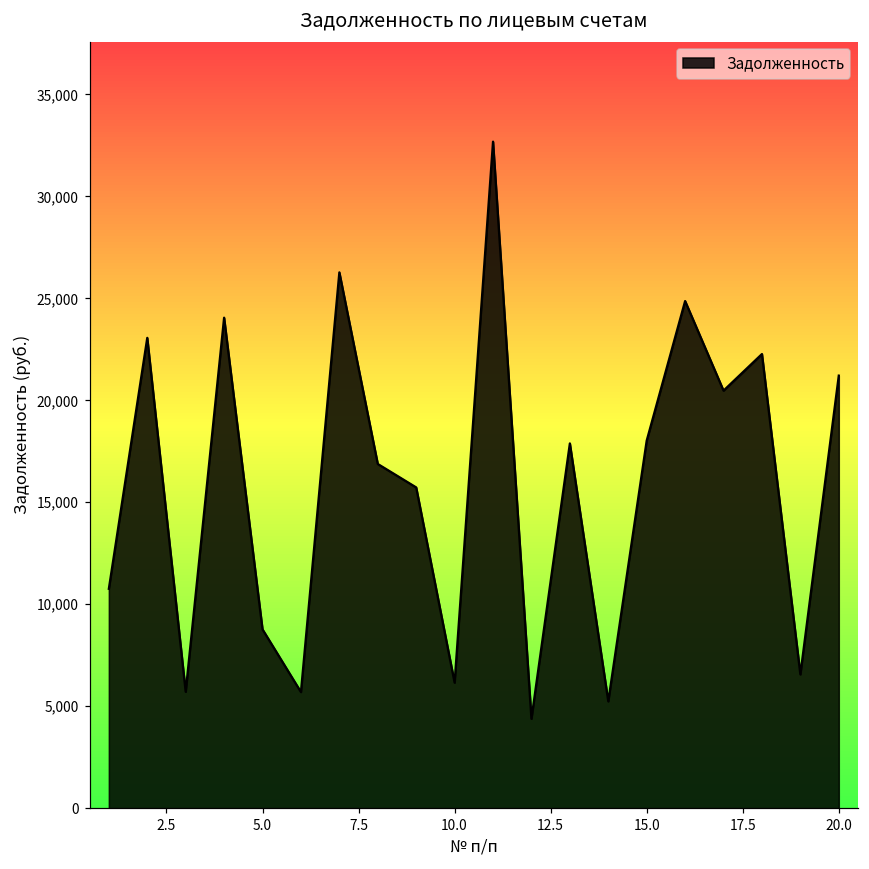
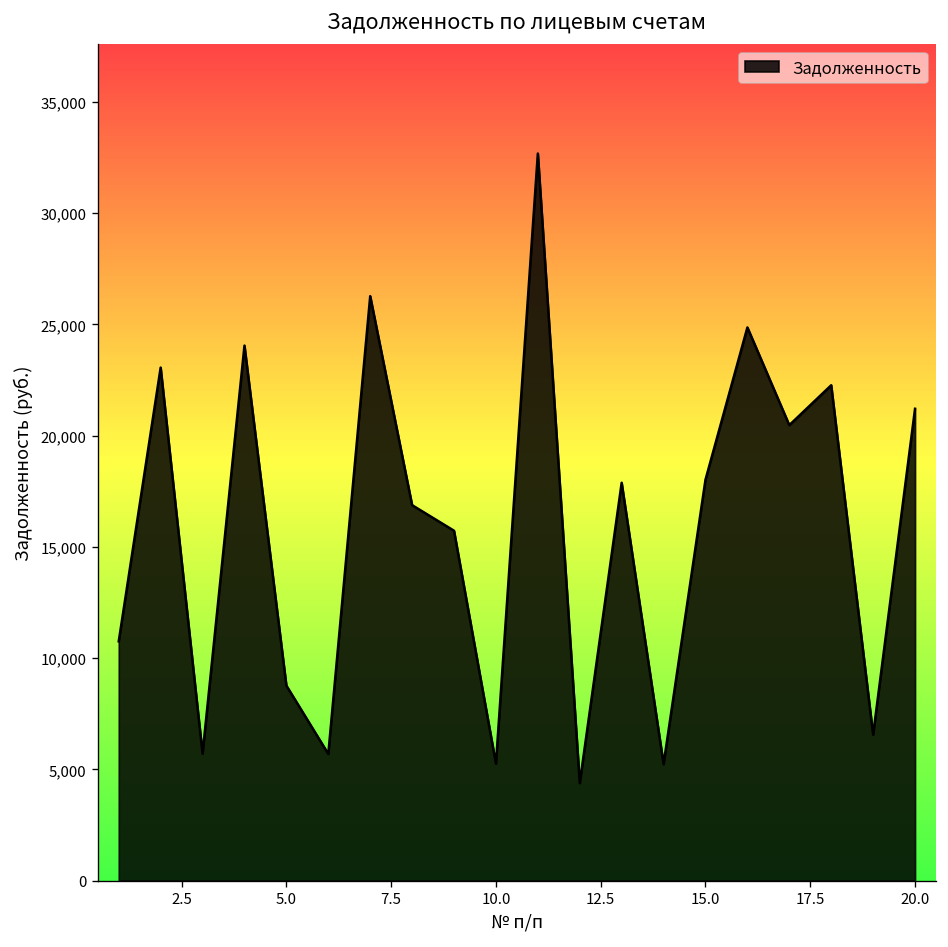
10.0: 6,200 -> 5,300
